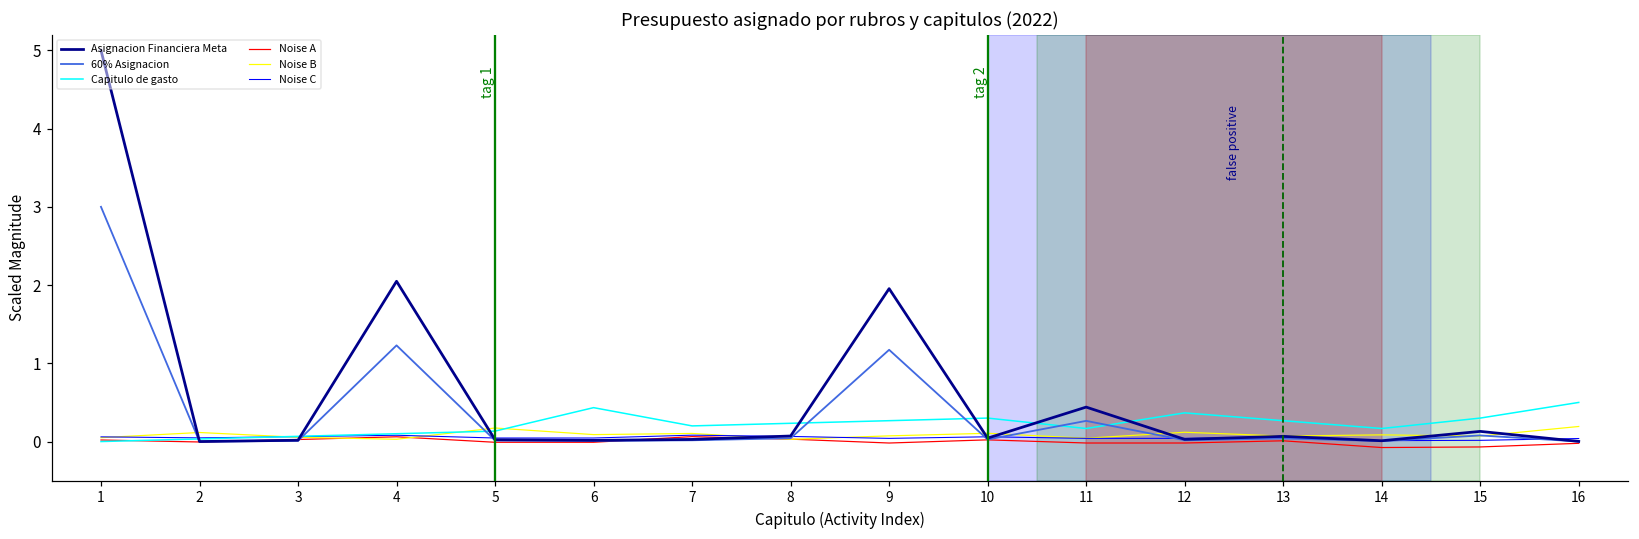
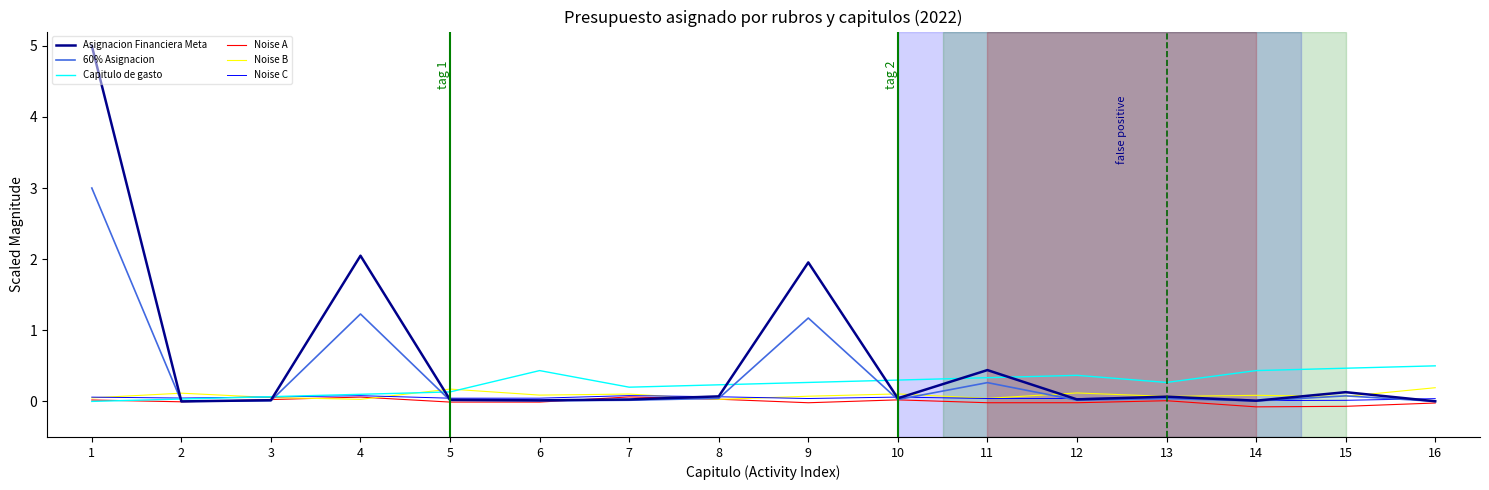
Capitulo de gasto, 11: 0.2 -> 0.3
Capitulo de gasto, 14: 0.2 -> 0.4
Capitulo de gasto, 15: 0.3 -> 0.5
